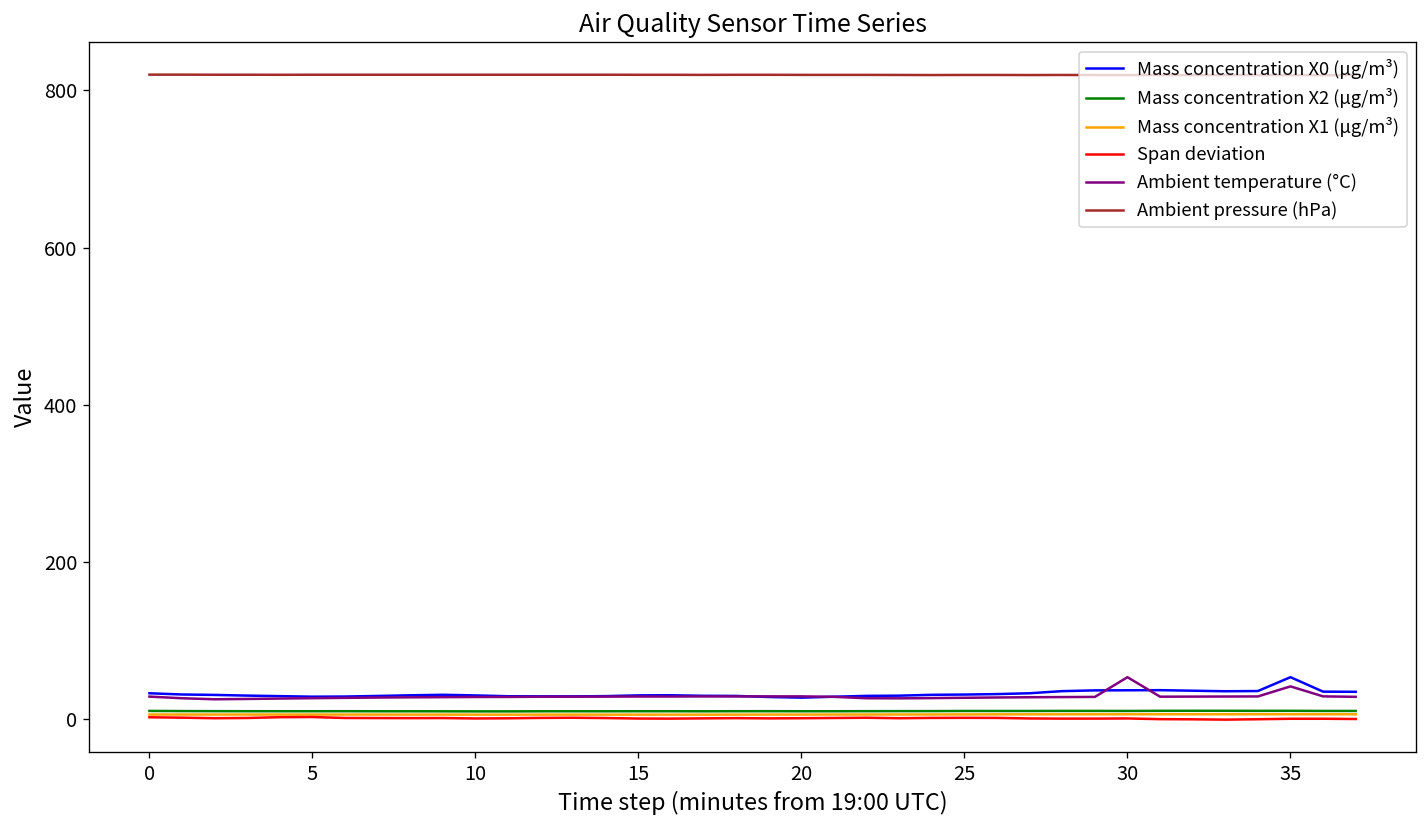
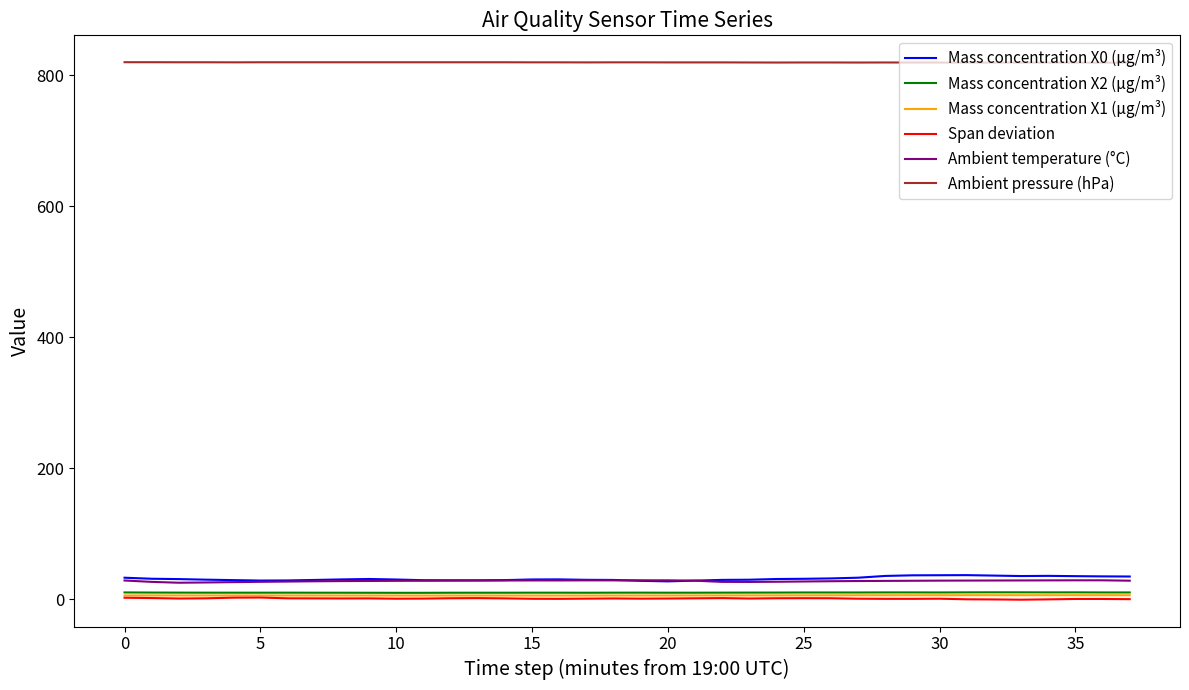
Ambient temperature (°C), 30: 50 -> 30
Mass concentration X0 (μg/m³), 35: 50 -> 40
Ambient temperature (°C), 35: 40 -> 30
